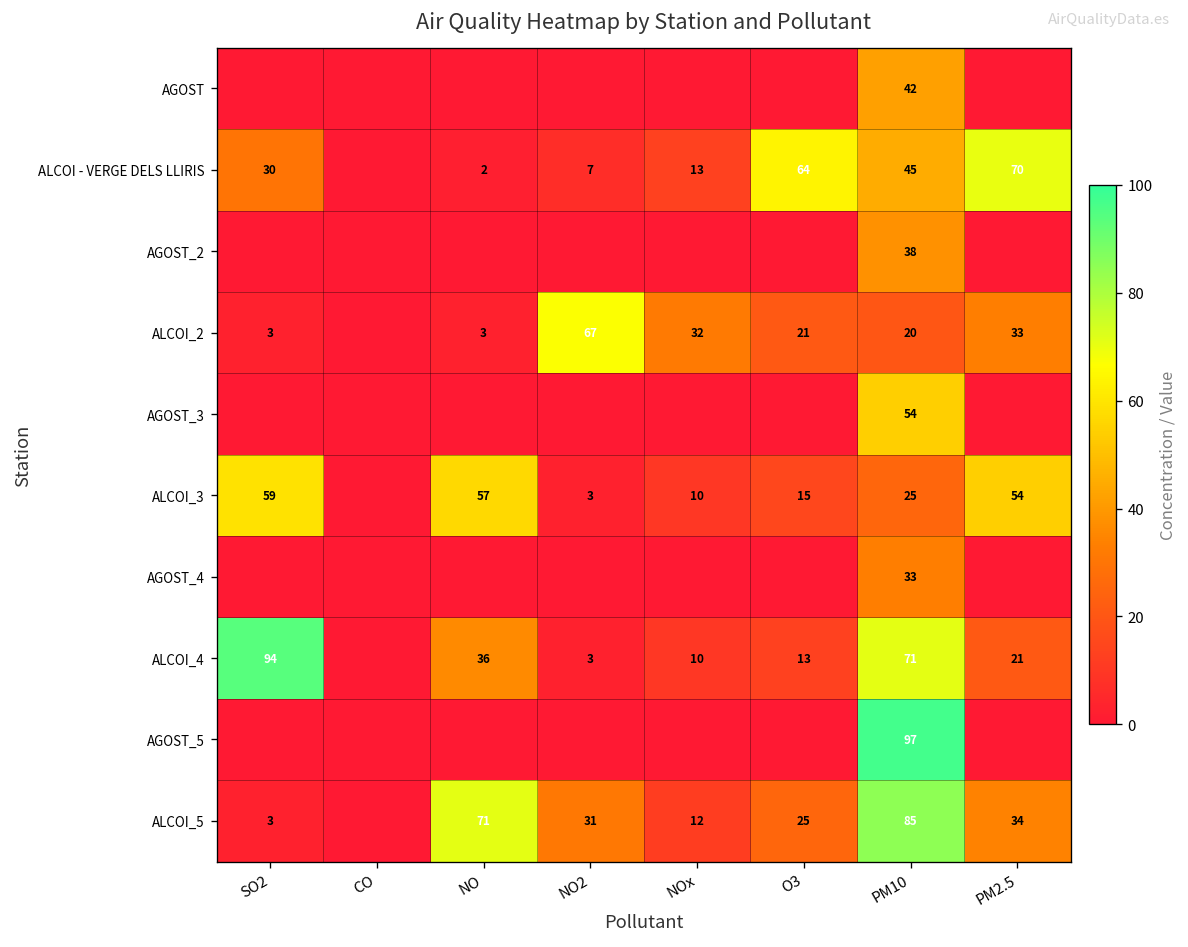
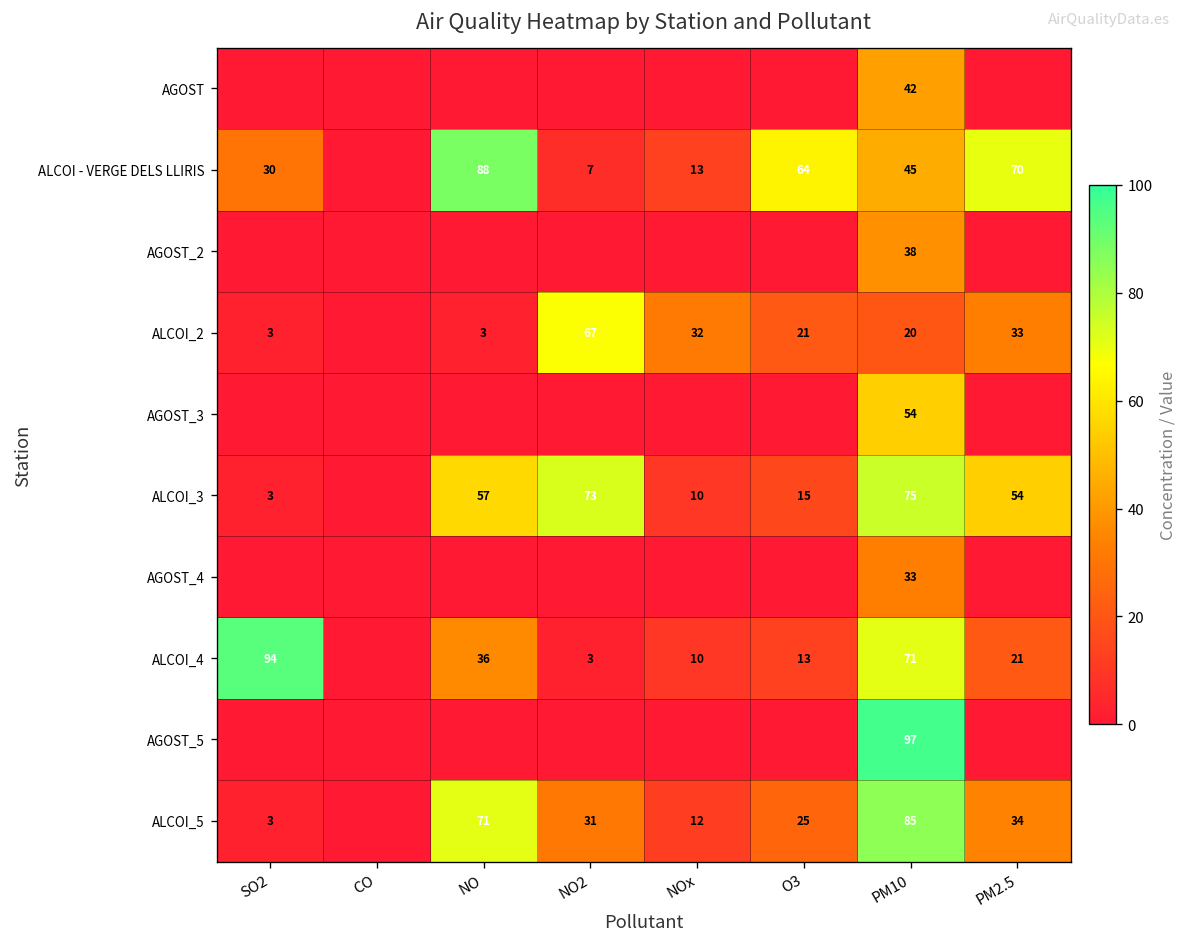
ALCOI - VERGE DELS LLIRIS, NO: 2 -> 88
ALCOI_3, SO2: 59 -> 3
ALCOI_3, NO2: 3 -> 73
ALCOI_3, PM10: 25 -> 75
